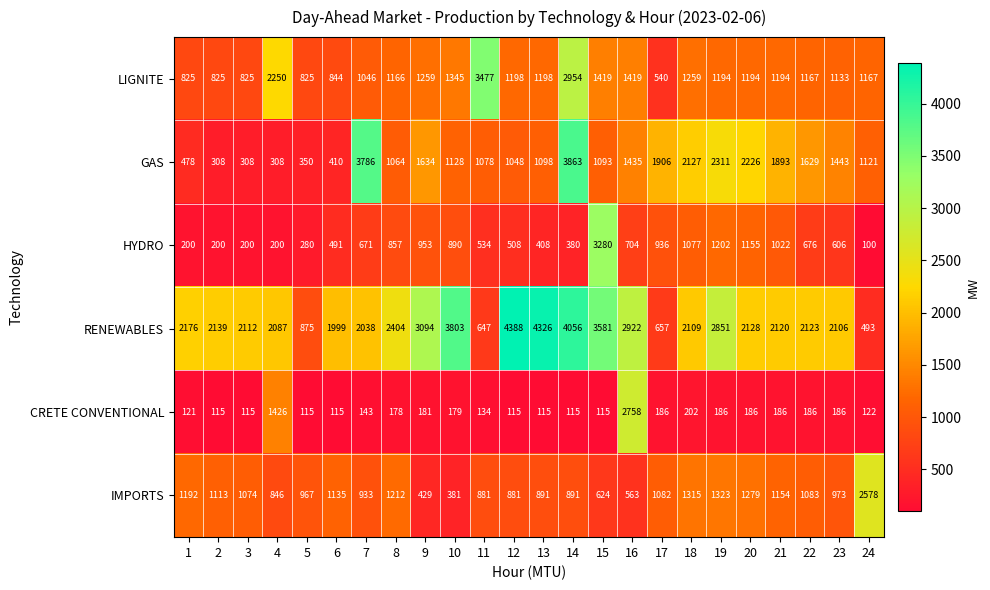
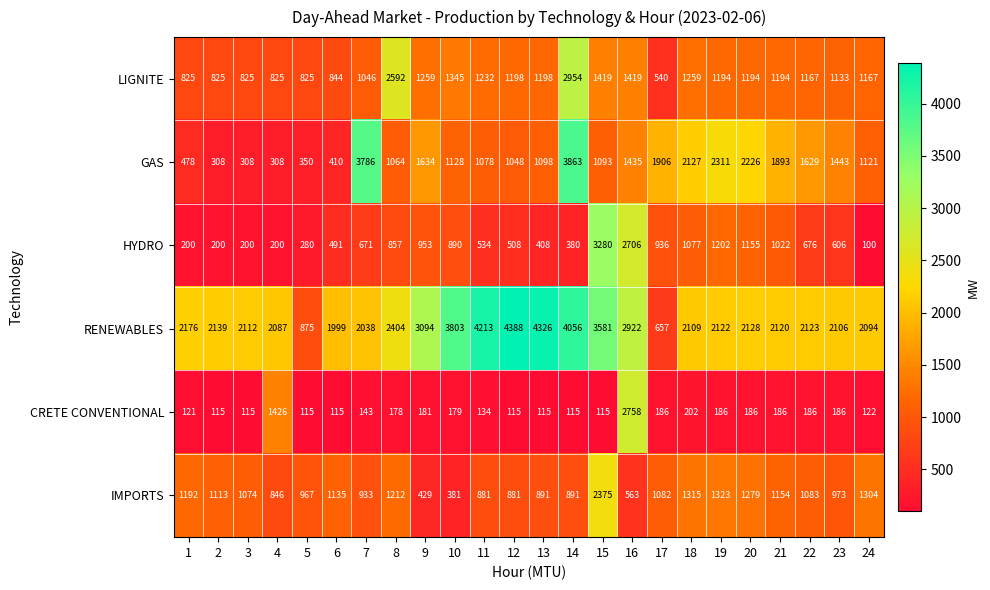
LIGNITE, 4: 2250 -> 825
LIGNITE, 8: 1166 -> 2592
LIGNITE, 11: 3477 -> 1232
HYDRO, 16: 704 -> 2706
RENEWABLES, 11: 647 -> 4213
RENEWABLES, 19: 2851 -> 2122
RENEWABLES, 24: 493 -> 2094
IMPORTS, 15: 624 -> 2375
IMPORTS, 24: 2578 -> 1304
